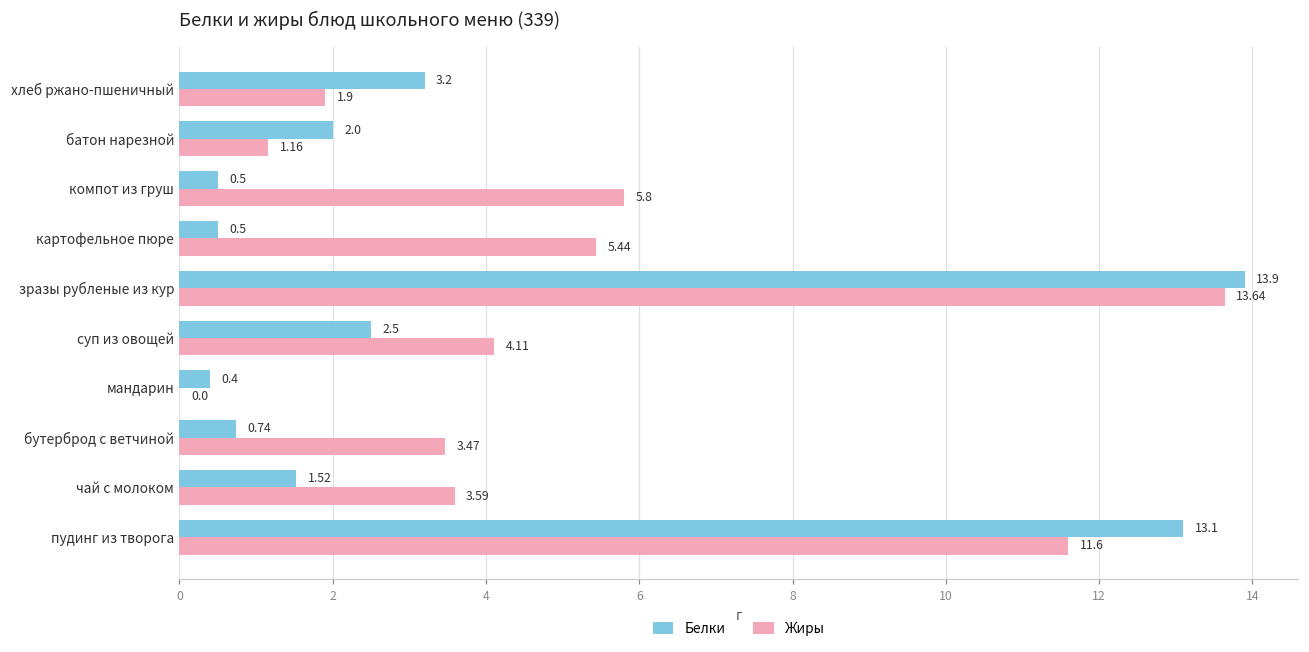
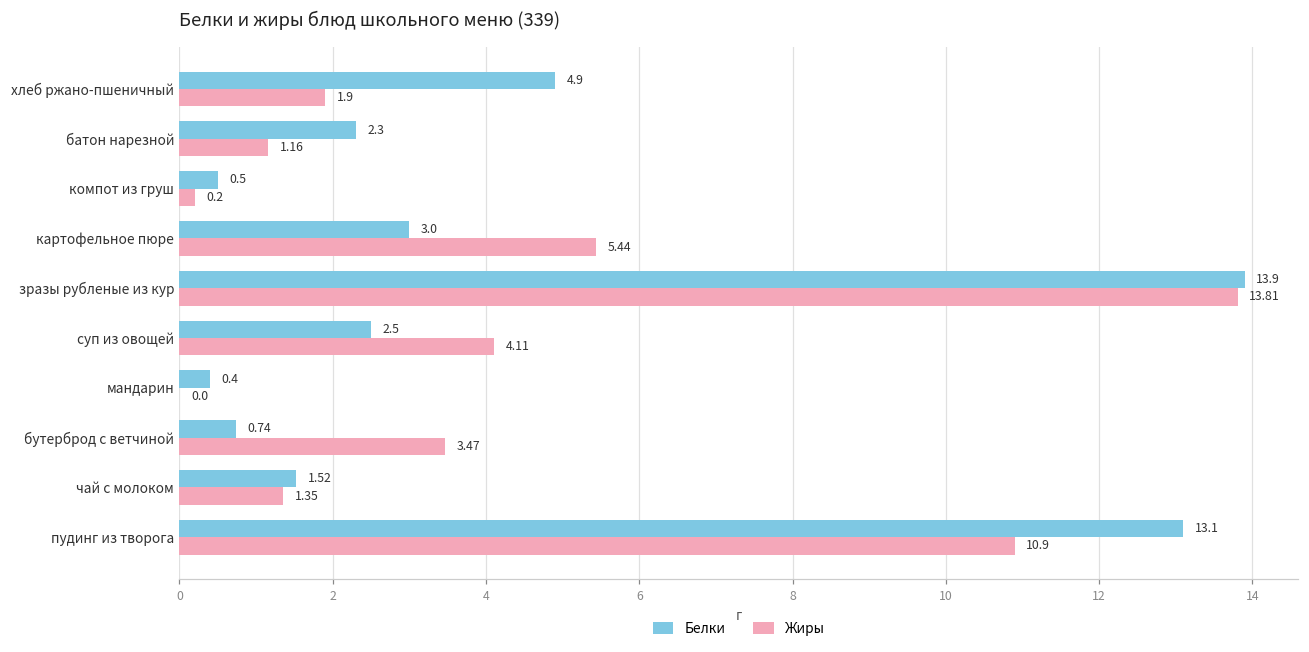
Белки, хлеб ржано-пшеничный: 3.2 -> 4.9
Белки, батон нарезной: 2.0 -> 2.3
Жиры, компот из груш: 5.8 -> 0.2
Белки, картофельное пюре: 0.5 -> 3.0
Жиры, зразы рубленые из кур: 13.64 -> 13.81
Жиры, чай с молоком: 3.59 -> 1.35
Жиры, пудинг из творога: 11.6 -> 10.9
